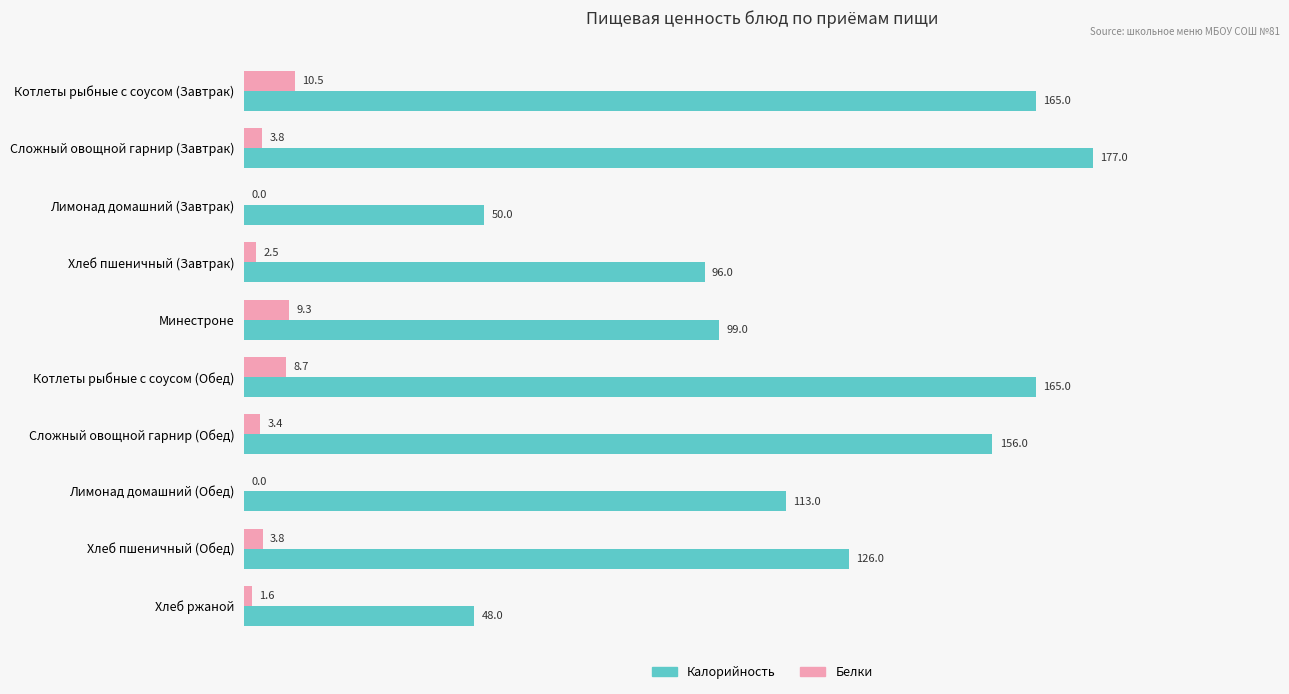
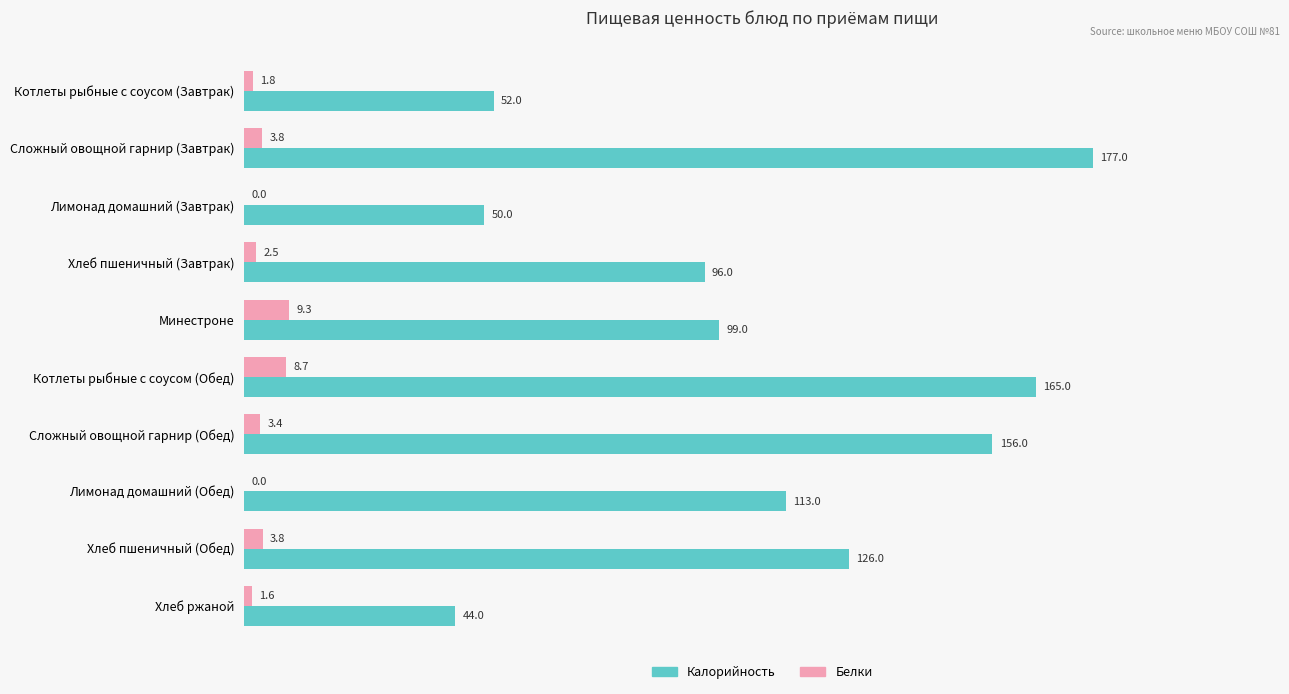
Белки, Котлеты рыбные с соусом (Завтрак): 10.5 -> 1.8
Калорийность, Котлеты рыбные с соусом (Завтрак): 165.0 -> 52.0
Калорийность, Хлеб ржаной: 48.0 -> 44.0
